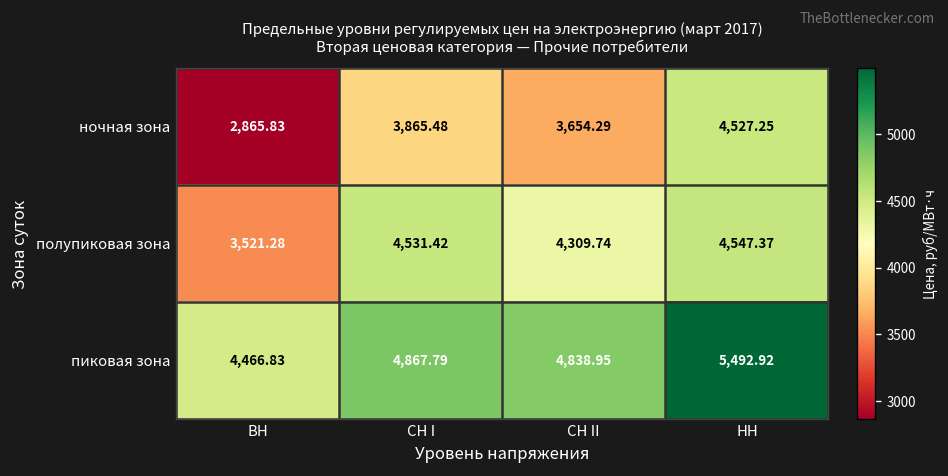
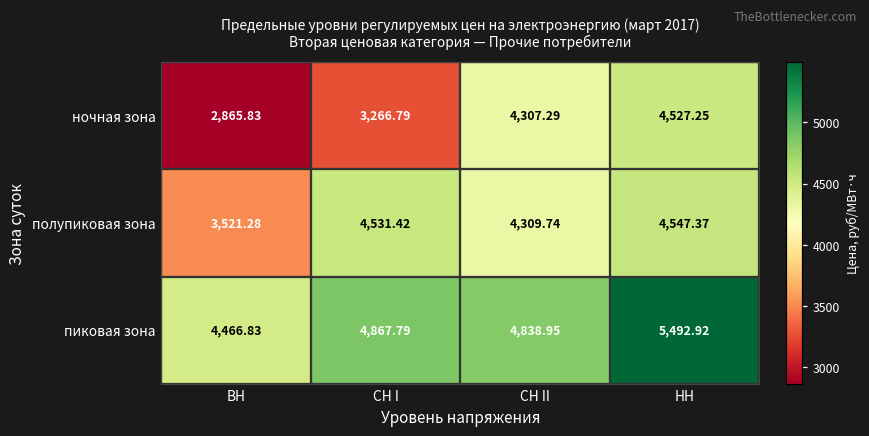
ночная зона, СН I: 3,865.48 -> 3,266.79
ночная зона, СН II: 3,654.29 -> 4,307.29
